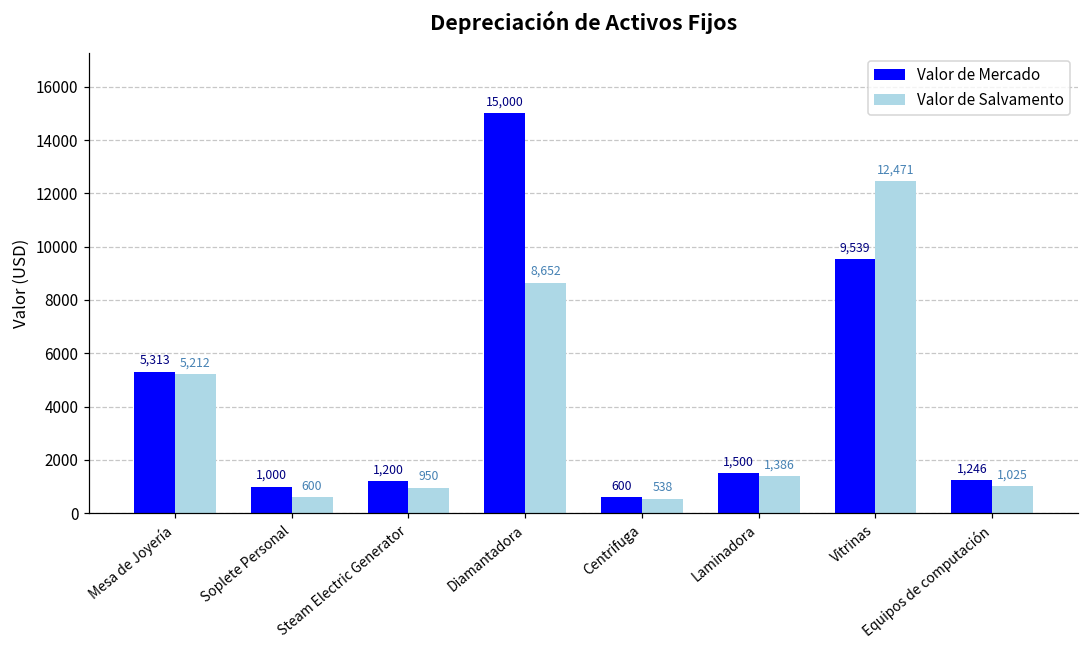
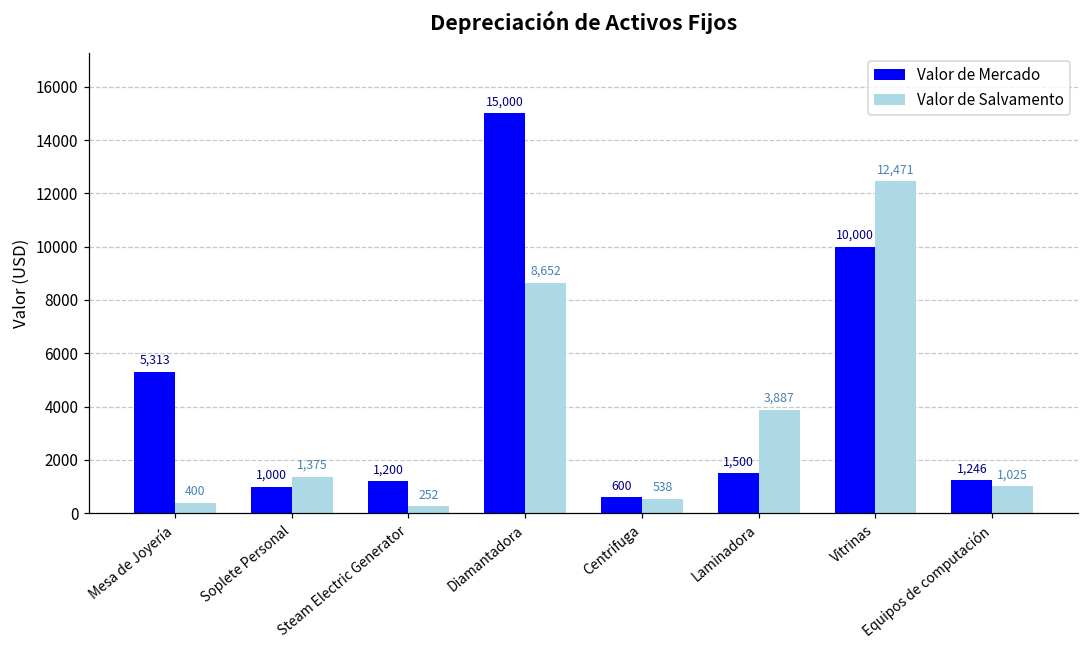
Valor de Salvamento, Mesa de Joyería: 5,212 -> 400
Valor de Salvamento, Soplete Personal: 600 -> 1,375
Valor de Salvamento, Steam Electric Generator: 950 -> 252
Valor de Salvamento, Laminadora: 1,386 -> 3,887
Valor de Mercado, Vitrinas: 9,539 -> 10,000
